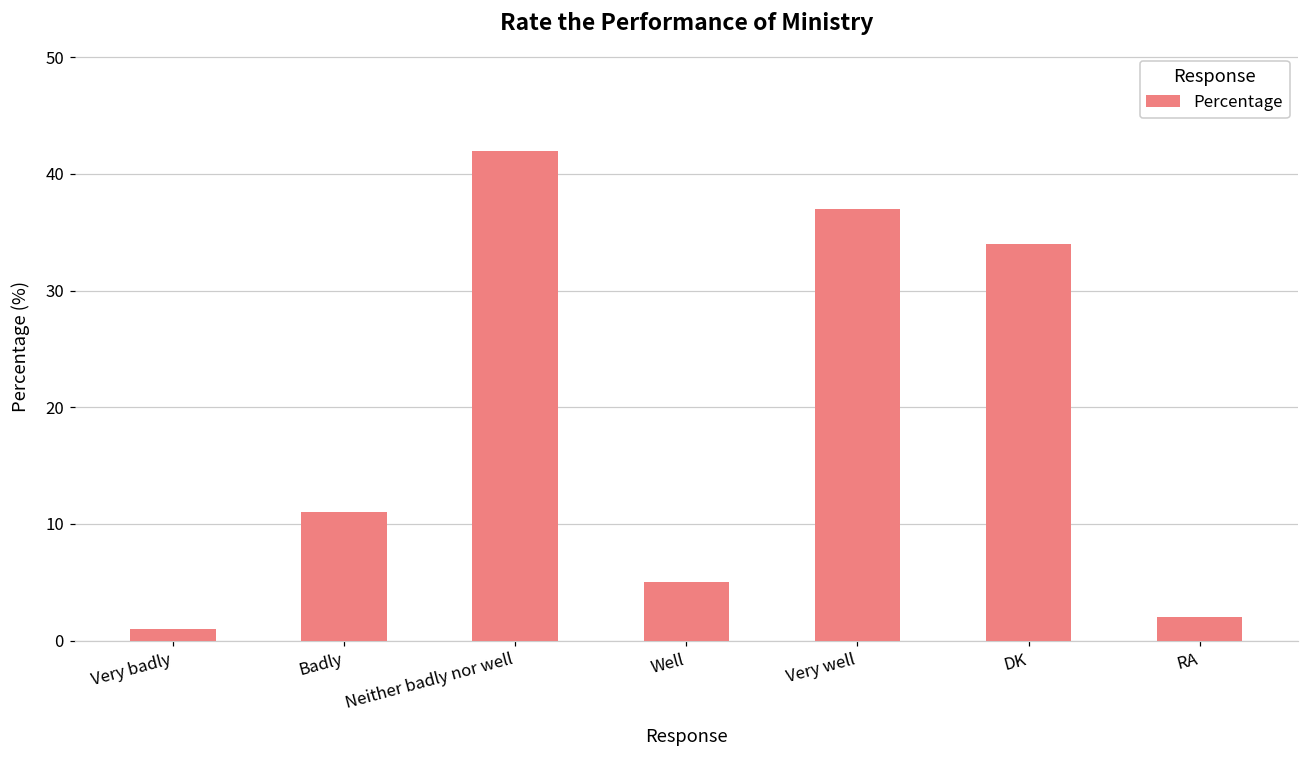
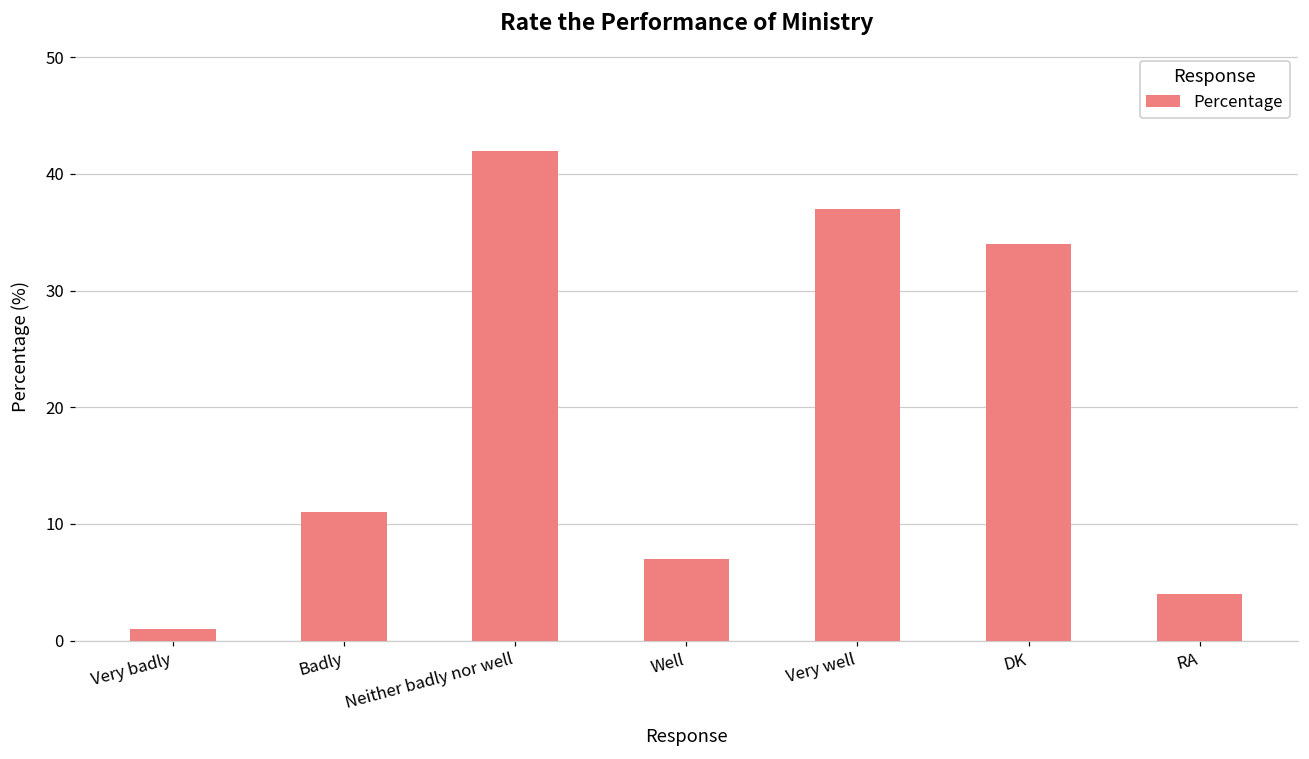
Well: 5 -> 7
RA: 2 -> 4
